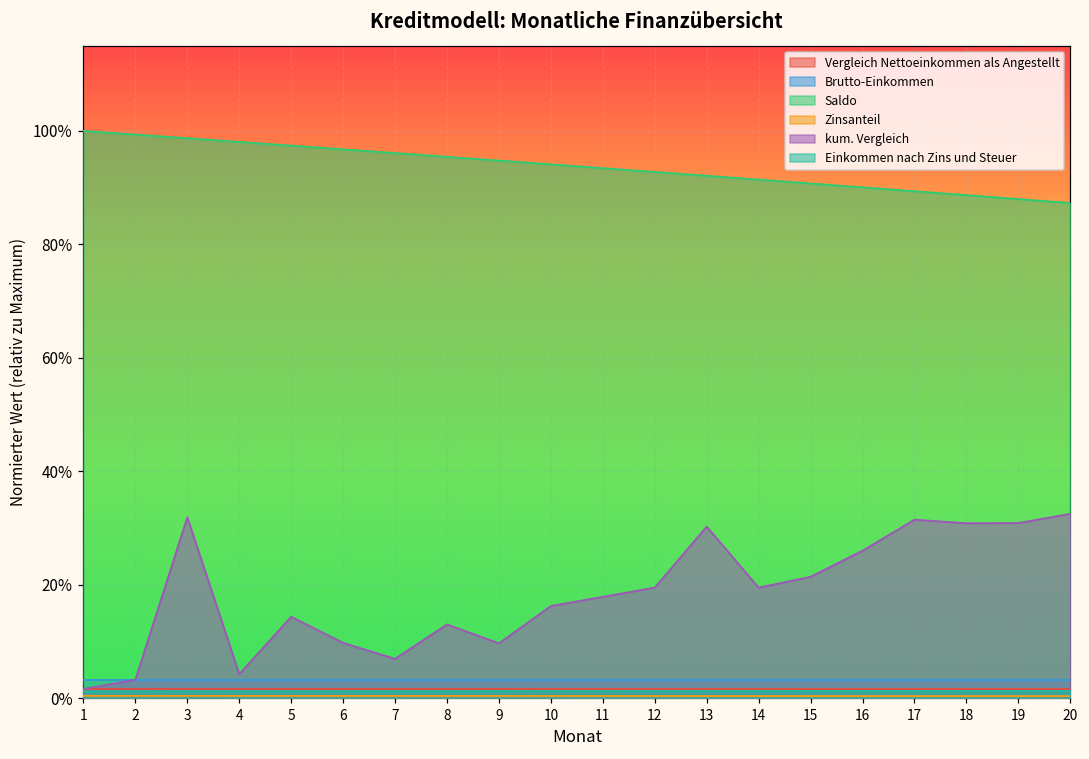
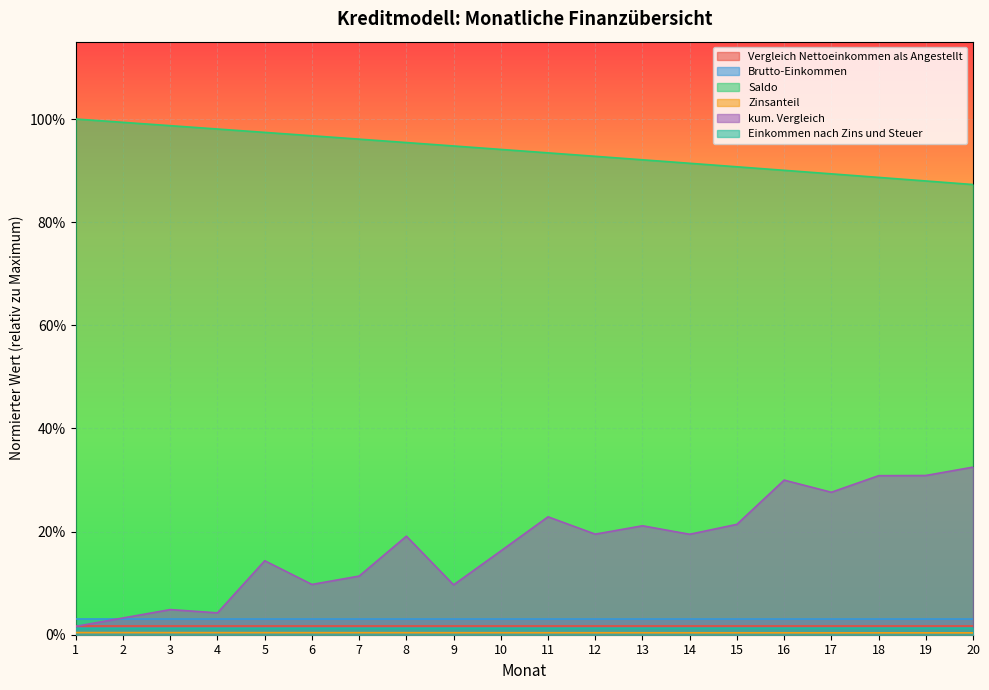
kum. Vergleich, 3: 32% -> 5%
kum. Vergleich, 7: 7% -> 11%
kum. Vergleich, 8: 13% -> 19%
kum. Vergleich, 11: 18% -> 23%
kum. Vergleich, 13: 30% -> 21%
kum. Vergleich, 16: 26% -> 30%
kum. Vergleich, 17: 31% -> 28%
